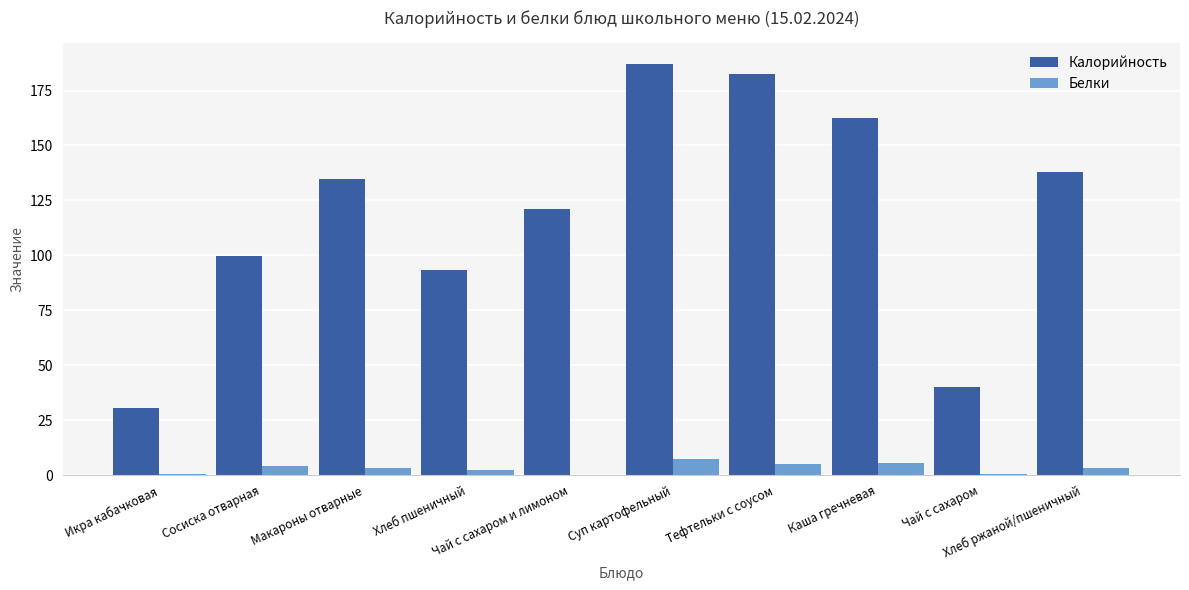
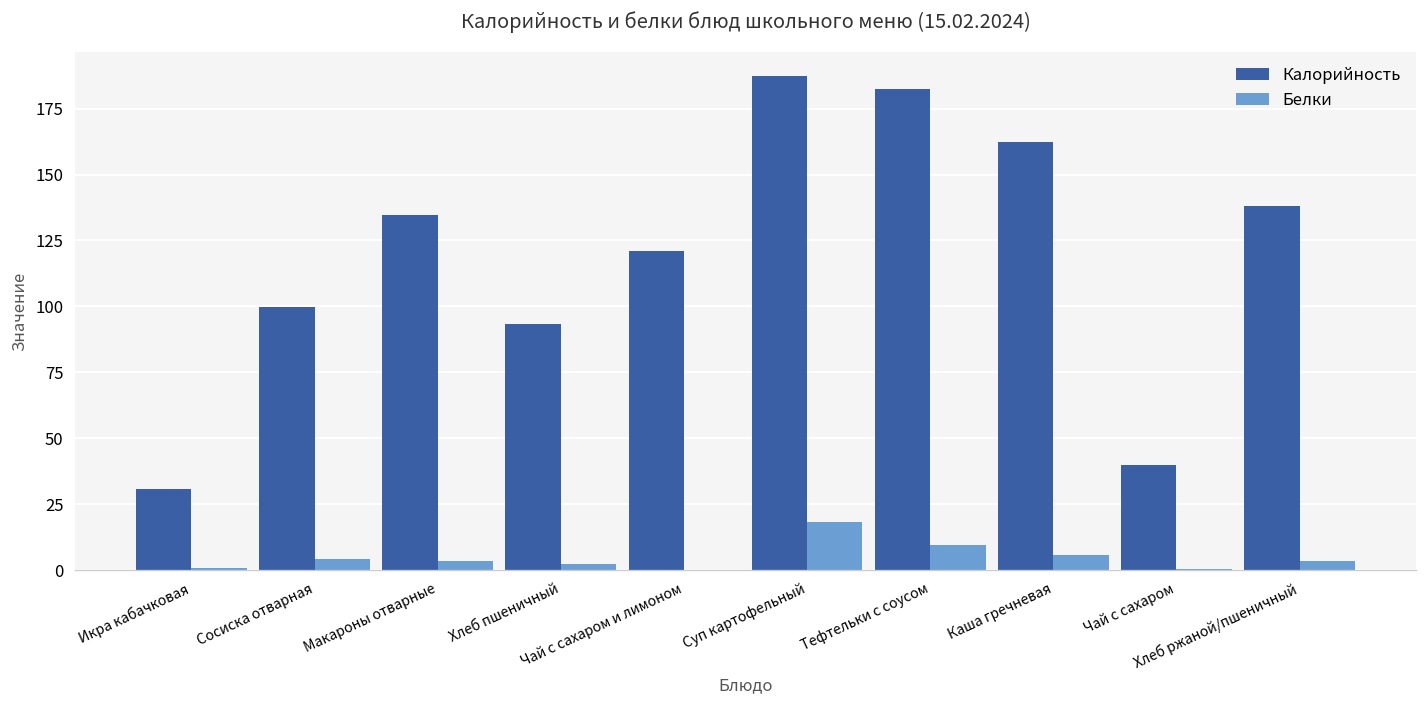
Белки, Суп картофельный: 7 -> 18
Белки, Тефтельки с соусом: 5 -> 10
